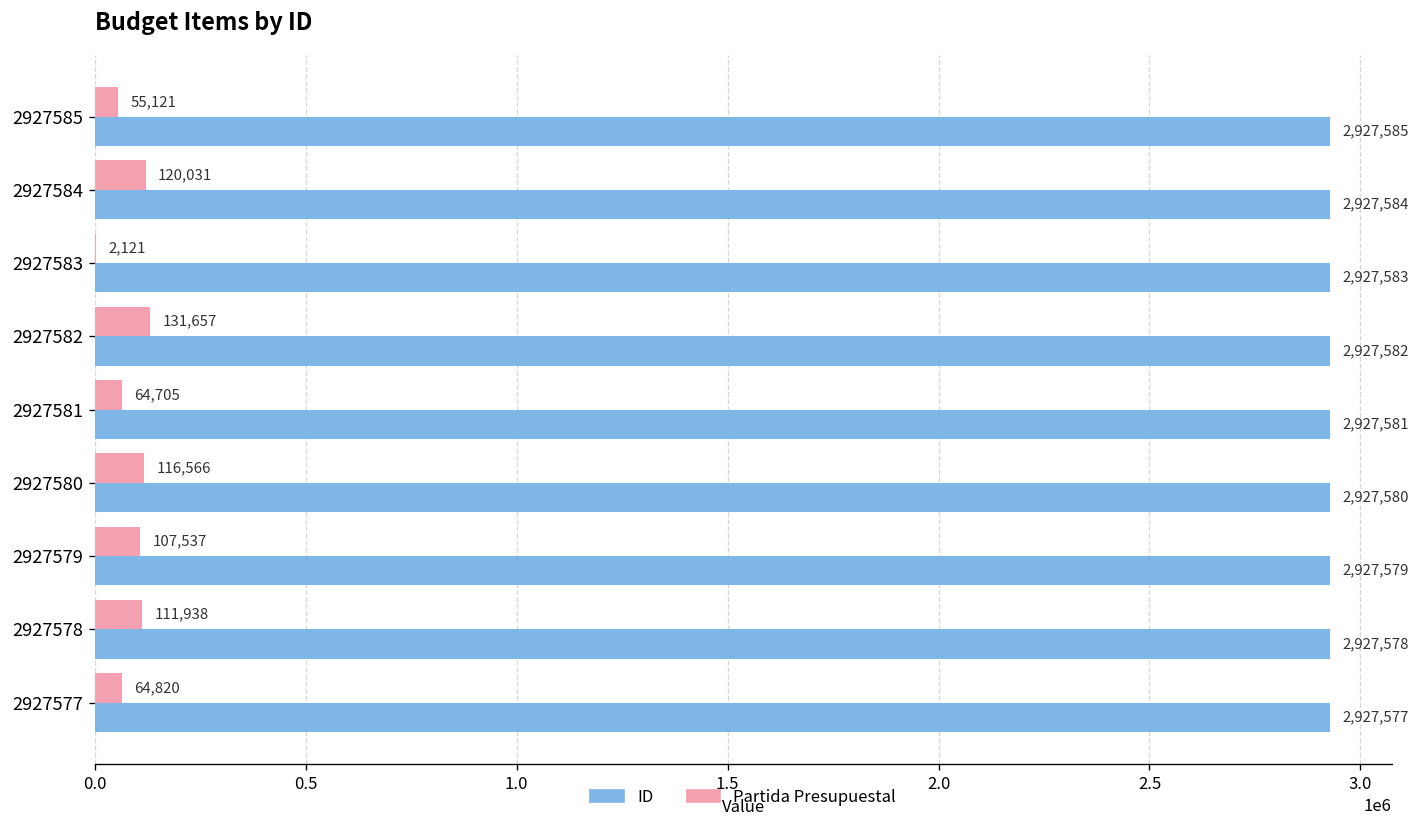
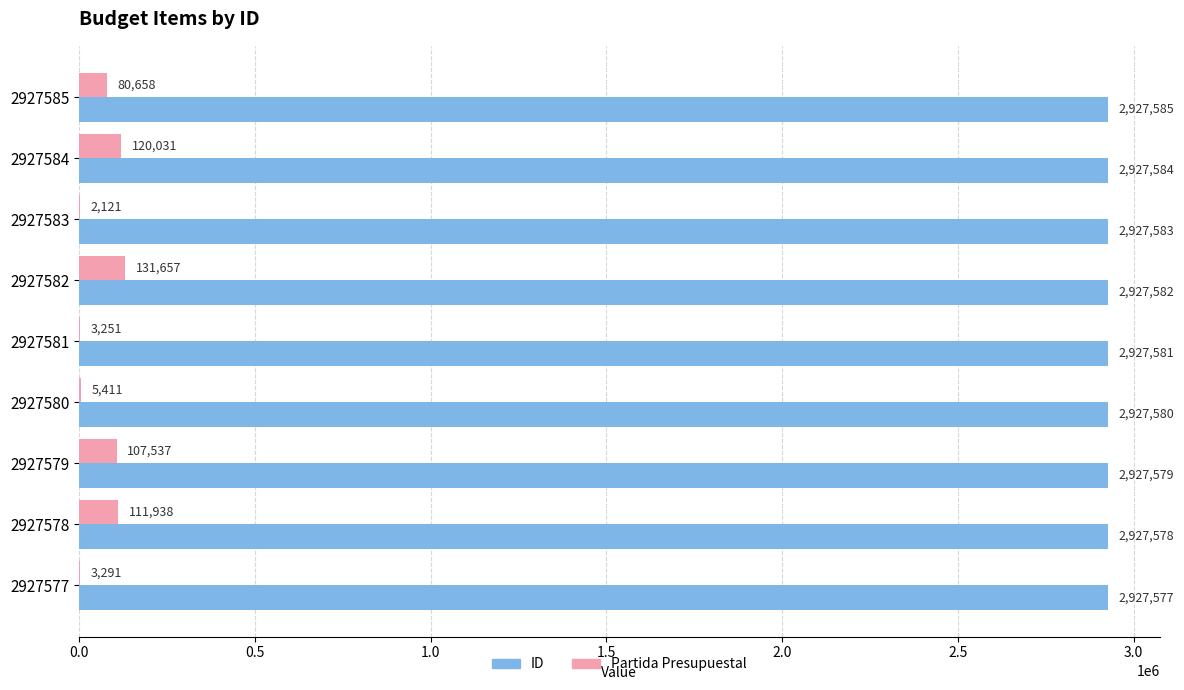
Partida Presupuestal, 2927585: 55,121 -> 80,658
Partida Presupuestal, 2927581: 64,705 -> 3,251
Partida Presupuestal, 2927580: 116,566 -> 5,411
Partida Presupuestal, 2927577: 64,820 -> 3,291
